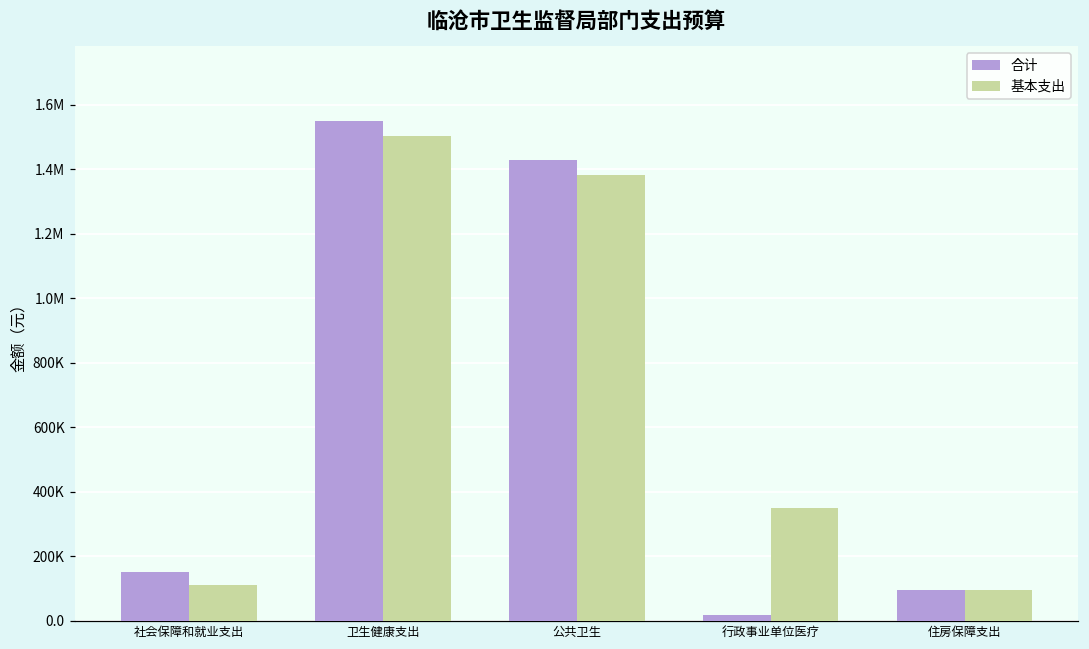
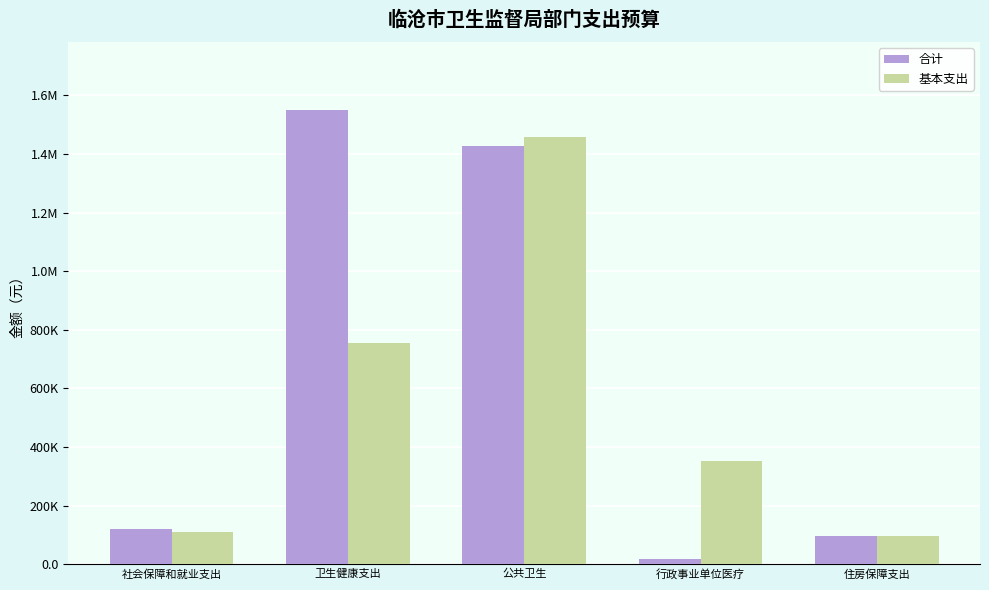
合计, 社会保障和就业支出: 150000 -> 120000
基本支出, 卫生健康支出: 1500000 -> 760000
基本支出, 公共卫生: 1380000 -> 1460000
